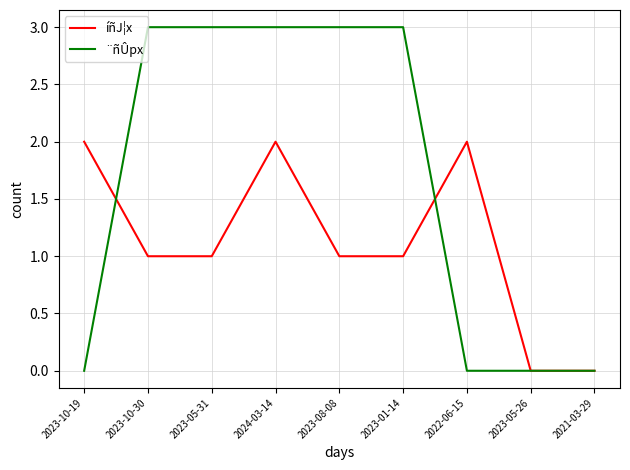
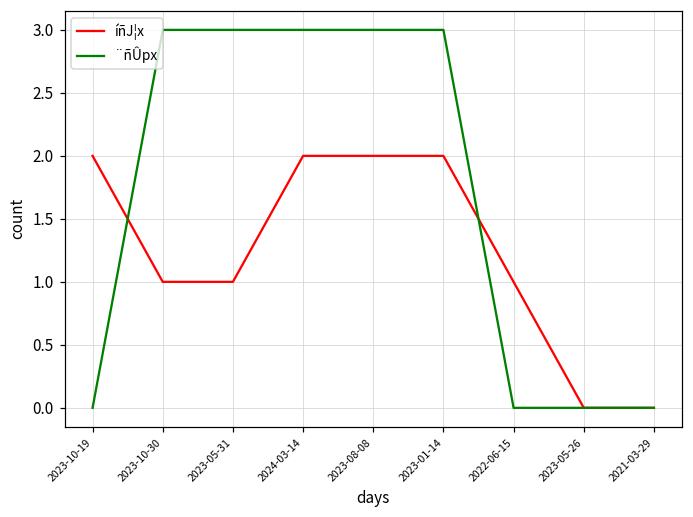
íñJ¦x, 2023-08-08: 1 -> 2
íñJ¦x, 2023-01-14: 1 -> 2
íñJ¦x, 2022-06-15: 2 -> 1
